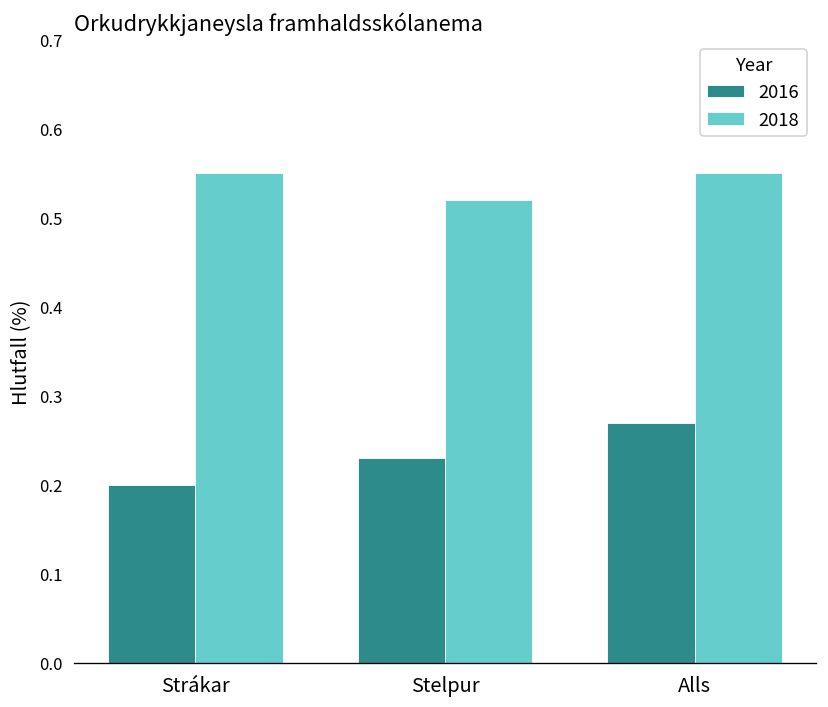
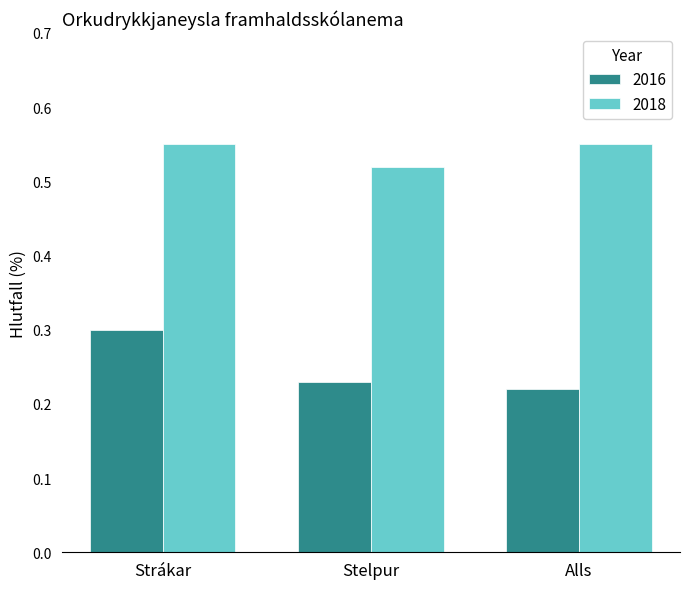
2016, Strákar: 0.2 -> 0.3
2016, Alls: 0.27 -> 0.22
